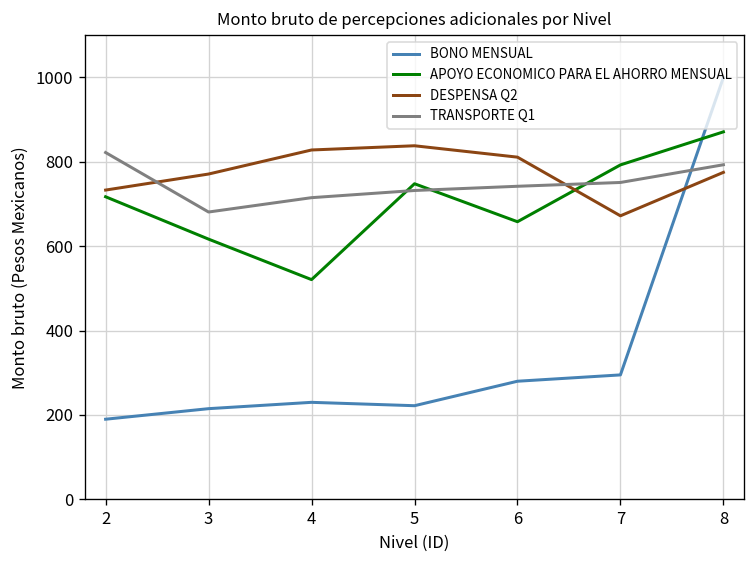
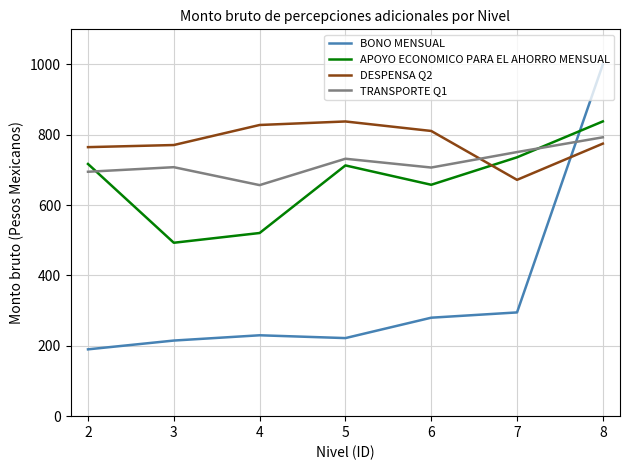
DESPENSA Q2, 2: 730 -> 770
TRANSPORTE Q1, 2: 820 -> 700
APOYO ECONOMICO PARA EL AHORRO MENSUAL, 3: 620 -> 490
TRANSPORTE Q1, 3: 680 -> 710
TRANSPORTE Q1, 4: 720 -> 660
APOYO ECONOMICO PARA EL AHORRO MENSUAL, 5: 750 -> 710
TRANSPORTE Q1, 6: 740 -> 710
APOYO ECONOMICO PARA EL AHORRO MENSUAL, 7: 790 -> 740
APOYO ECONOMICO PARA EL AHORRO MENSUAL, 8: 870 -> 840
